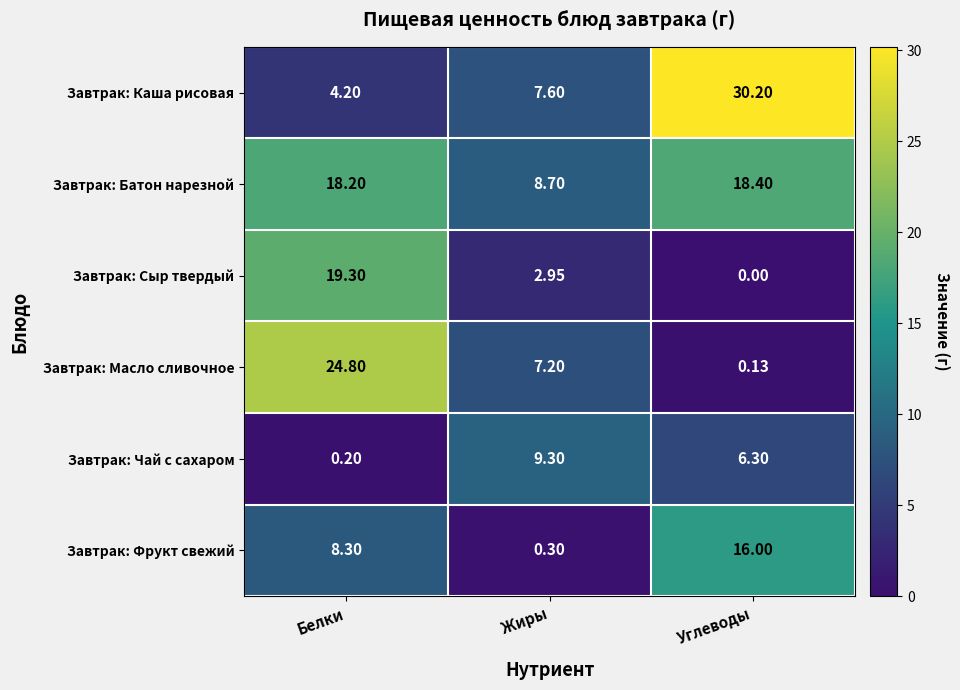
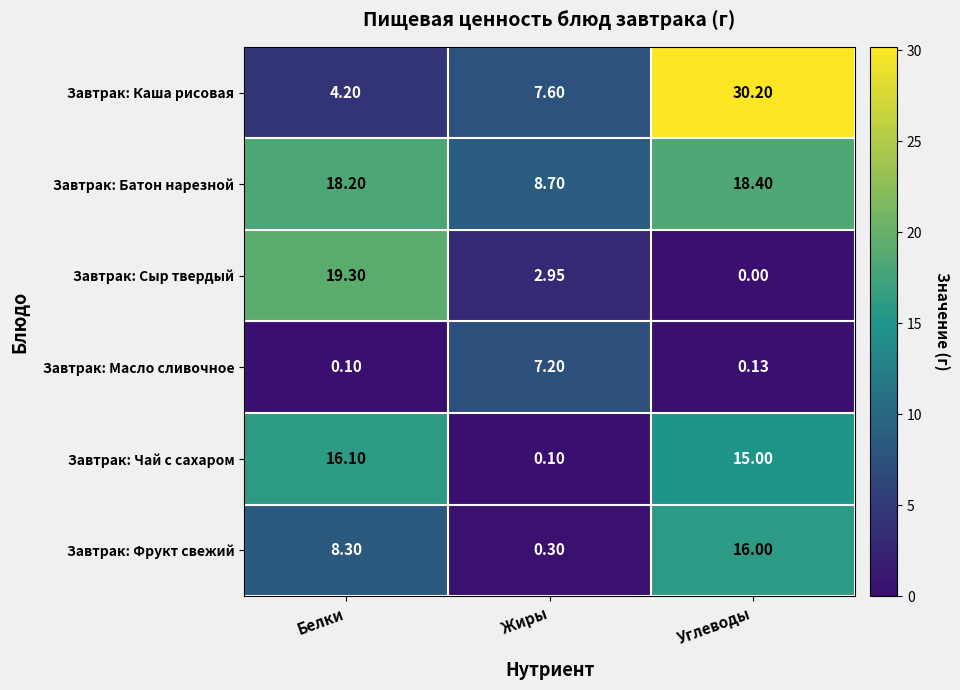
Завтрак: Масло сливочное, Белки: 24.80 -> 0.10
Завтрак: Чай с сахаром, Белки: 0.20 -> 16.10
Завтрак: Чай с сахаром, Жиры: 9.30 -> 0.10
Завтрак: Чай с сахаром, Углеводы: 6.30 -> 15.00
